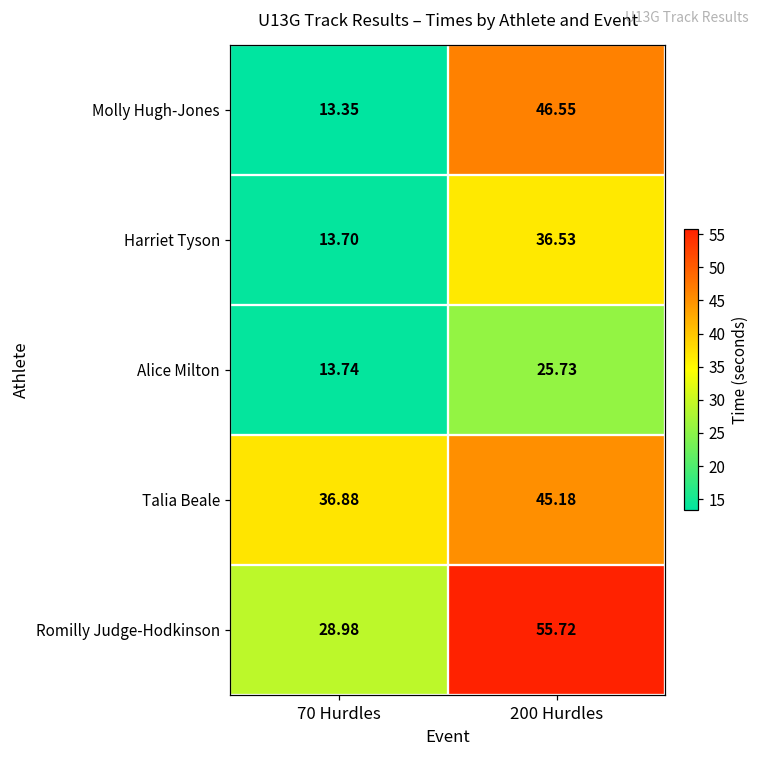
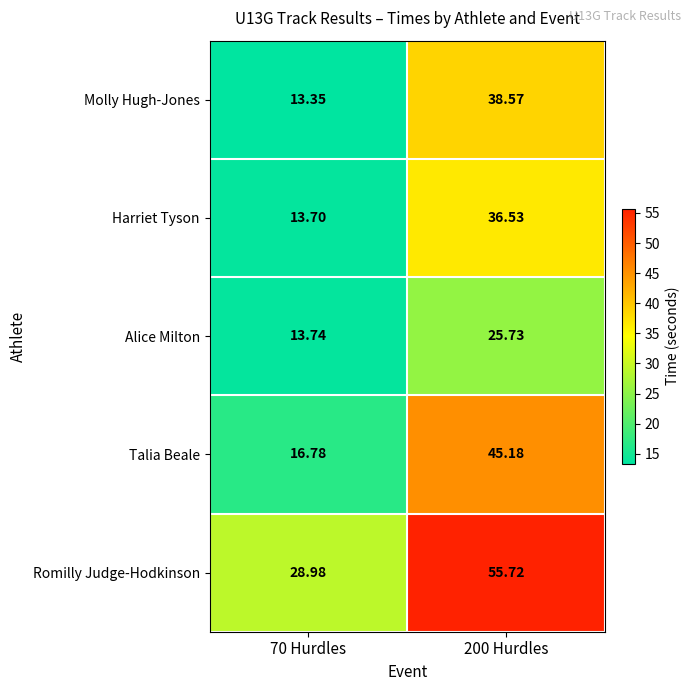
Molly Hugh-Jones, 200 Hurdles: 46.55 -> 38.57
Talia Beale, 70 Hurdles: 36.88 -> 16.78
